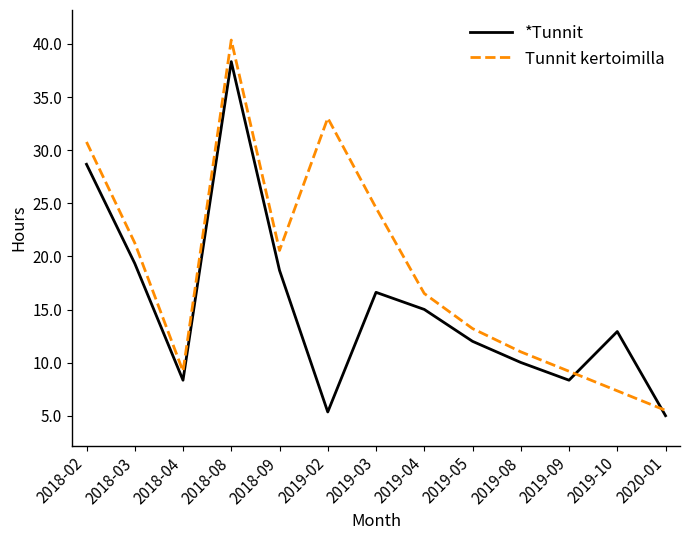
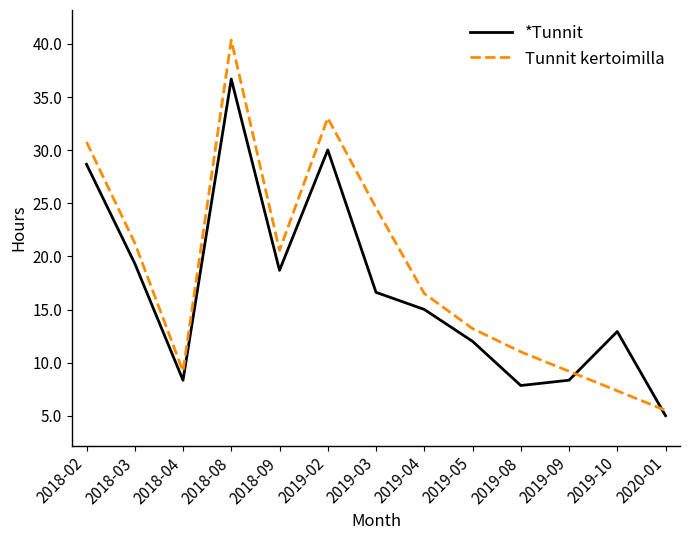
*Tunnit, 2018-08: 38.3 -> 36.7
*Tunnit, 2019-02: 5.4 -> 30.0
*Tunnit, 2019-08: 10.0 -> 7.9
